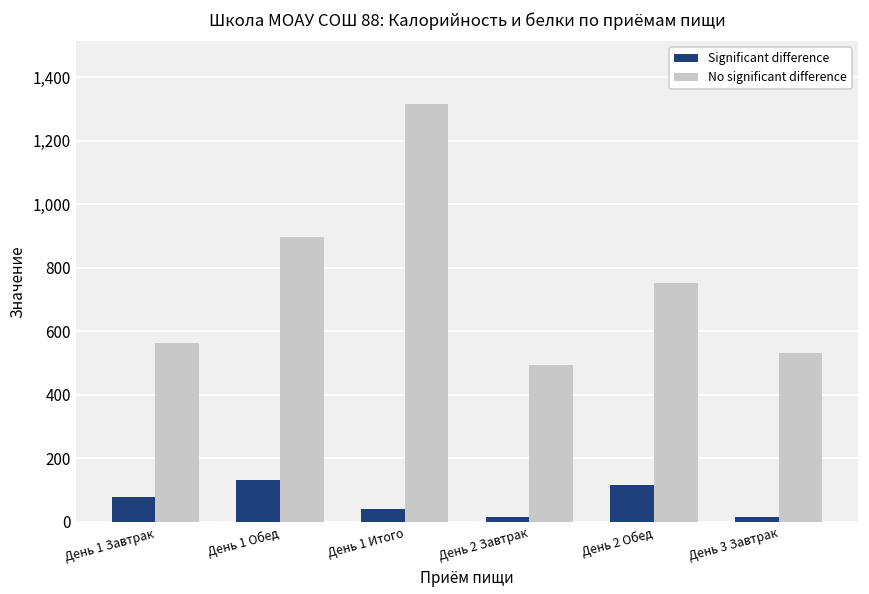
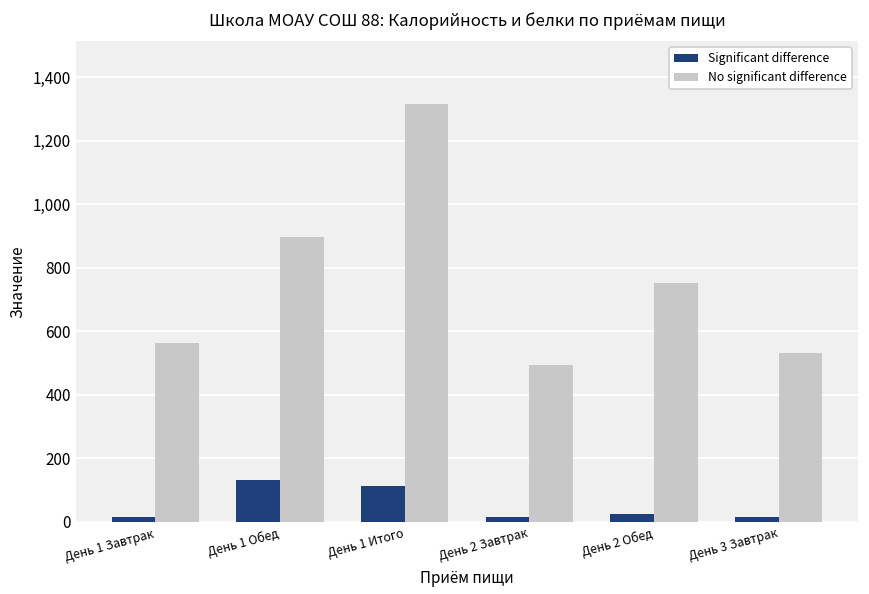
Significant difference, День 1 Завтрак: 80 -> 20
Significant difference, День 1 Итого: 40 -> 110
Significant difference, День 2 Обед: 120 -> 20
